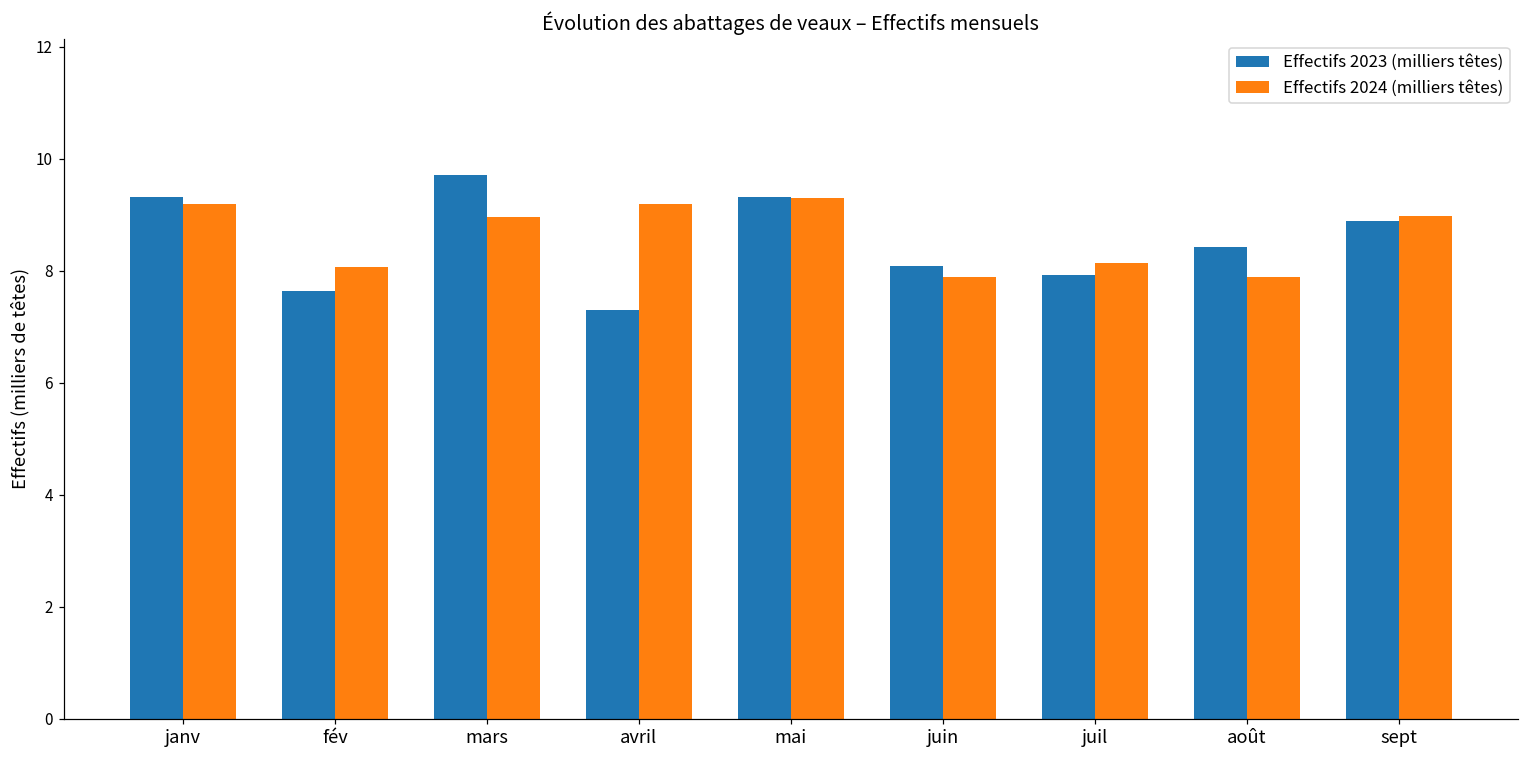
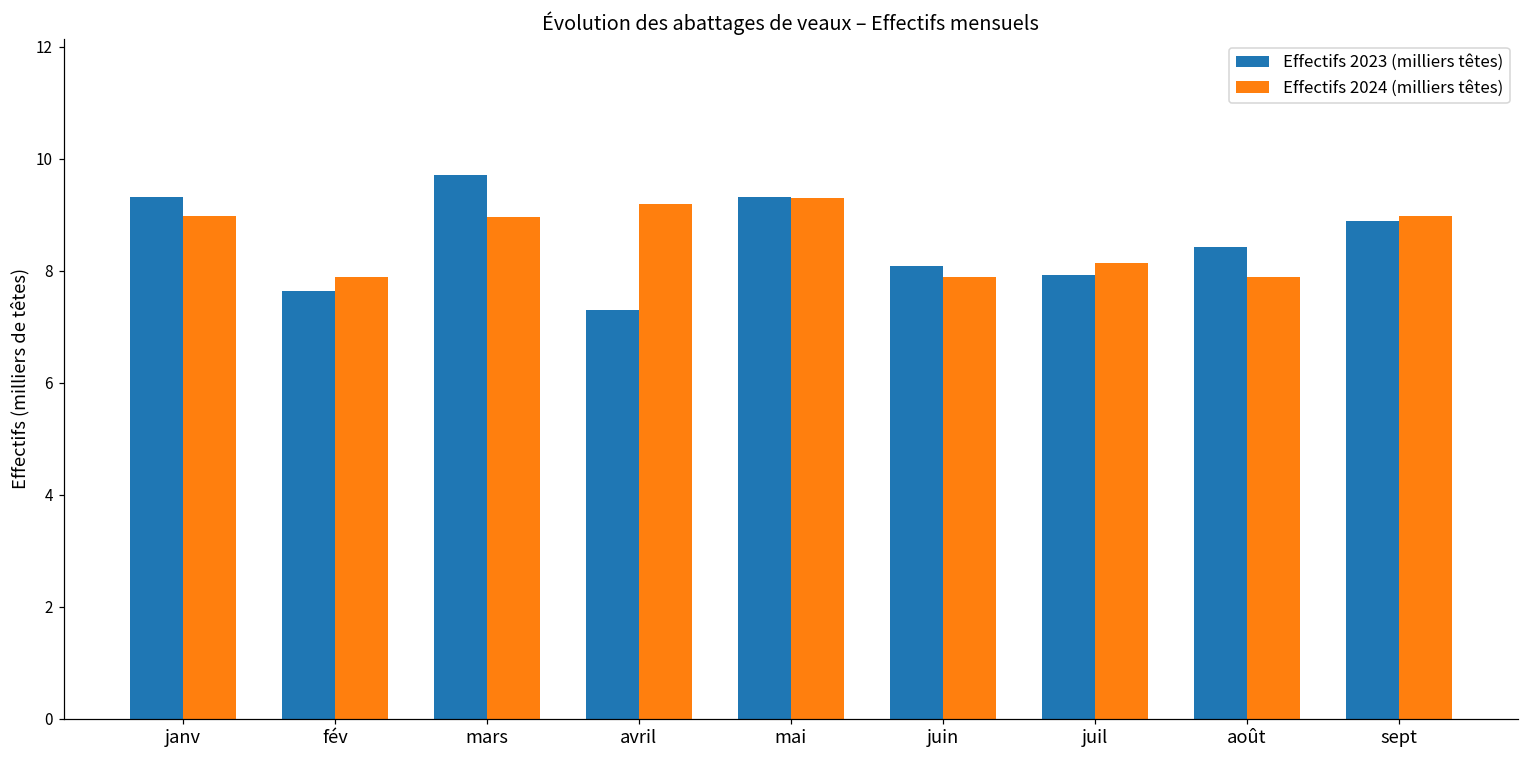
Effectifs 2024 (milliers têtes), janv: 9.2 -> 9.0
Effectifs 2024 (milliers têtes), fév: 8.1 -> 7.9
